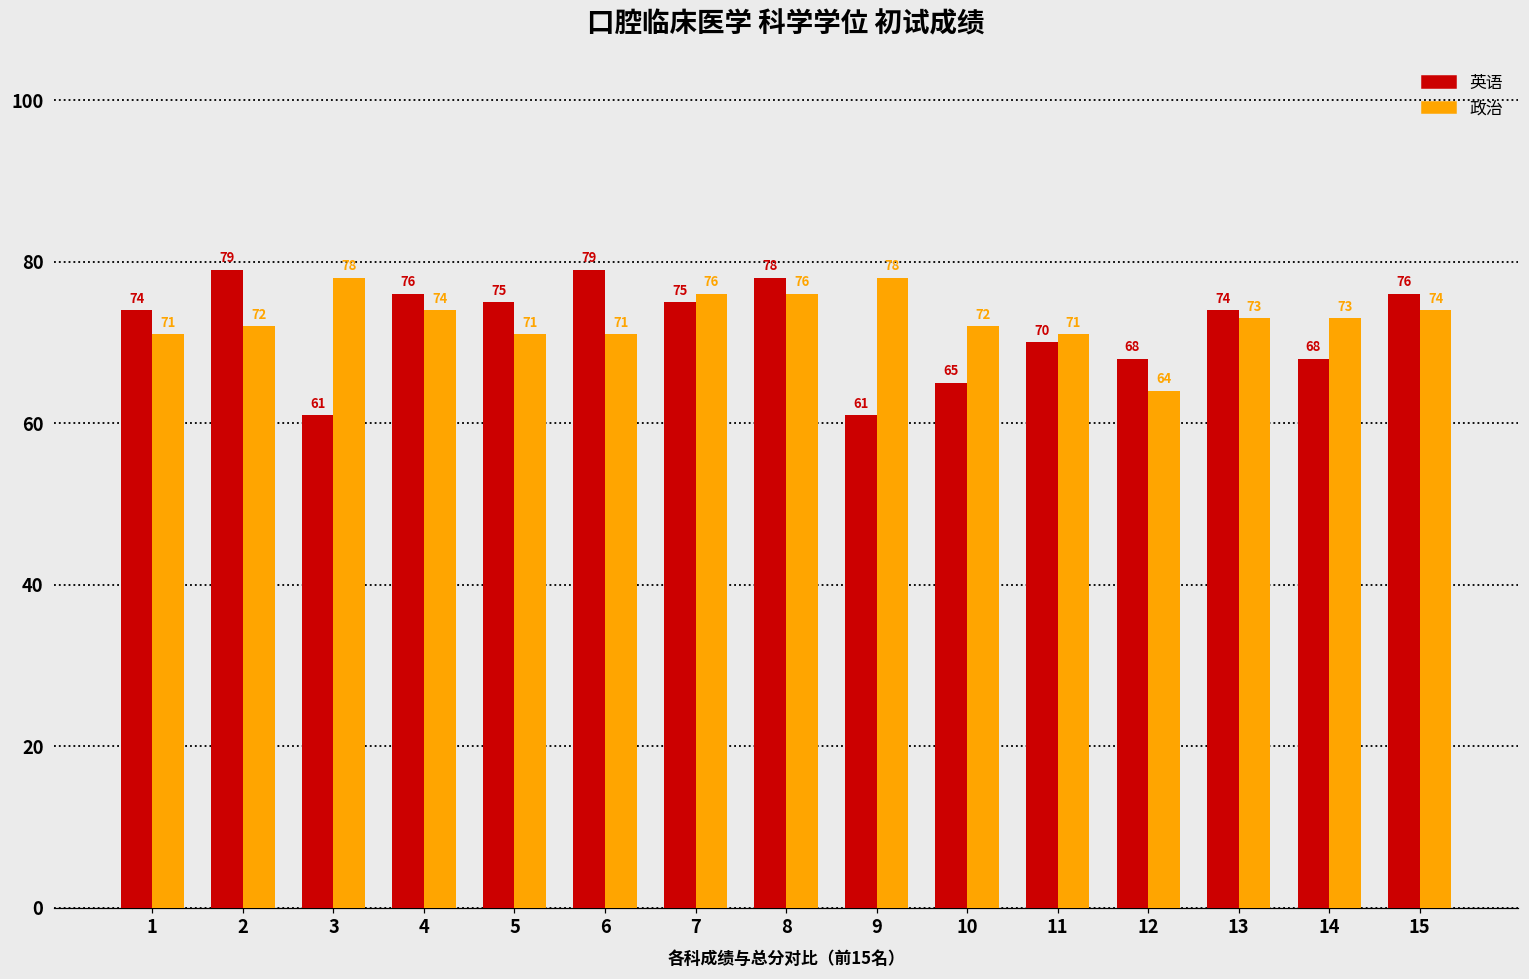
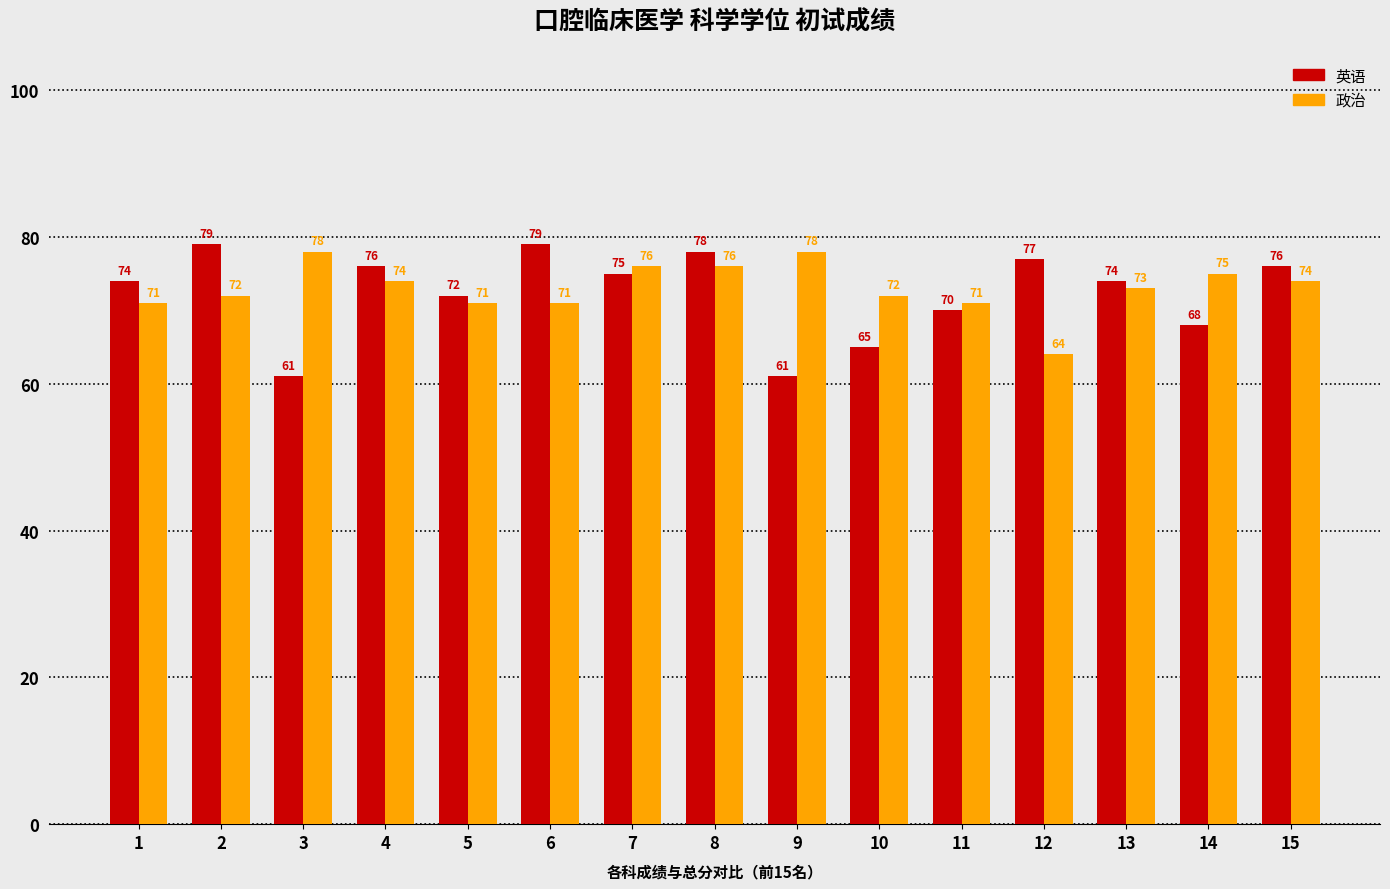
英语, 5: 75 -> 72
英语, 12: 68 -> 77
政治, 14: 73 -> 75
